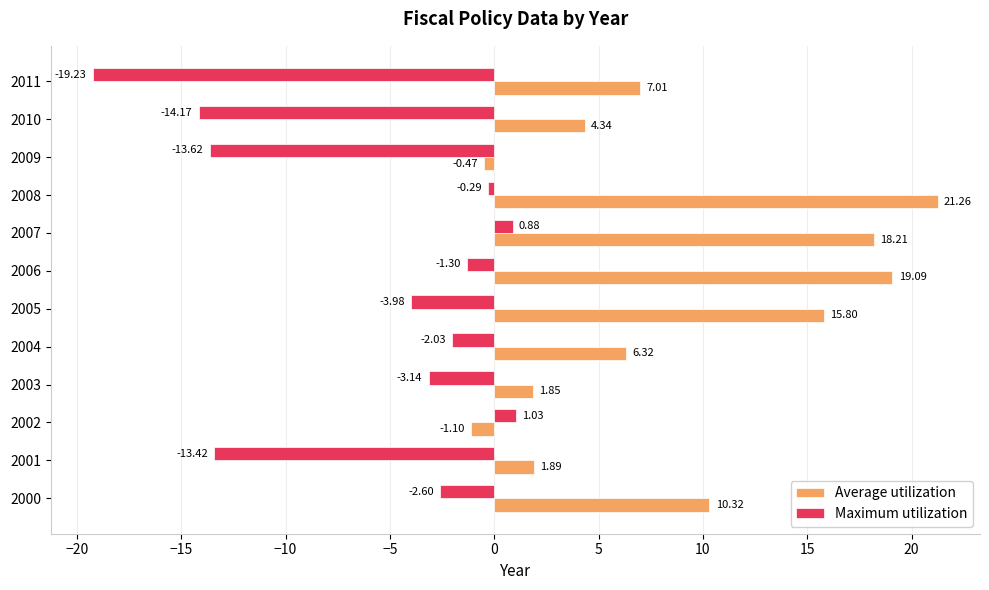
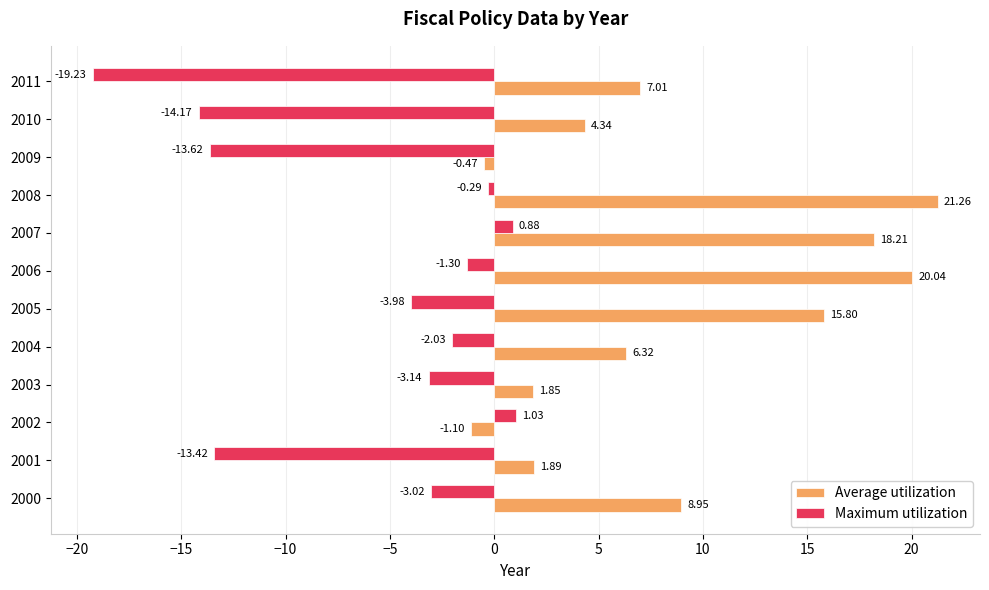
Average utilization, 2006: 19.09 -> 20.04
Maximum utilization, 2000: -2.60 -> -3.02
Average utilization, 2000: 10.32 -> 8.95
